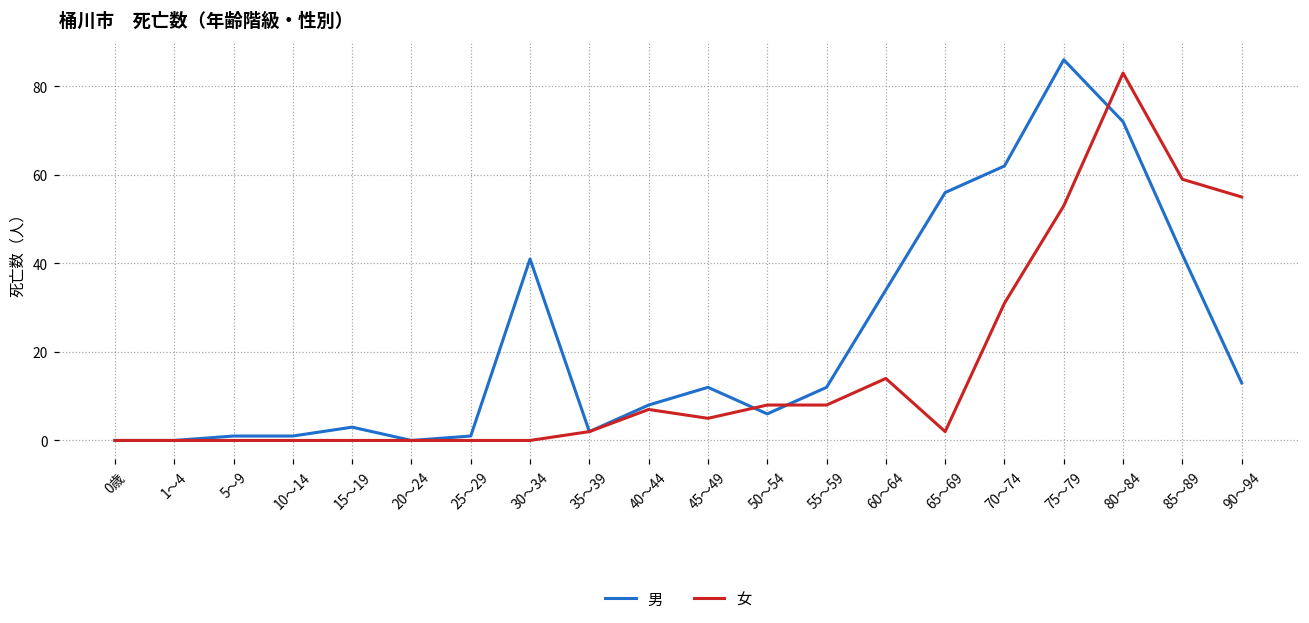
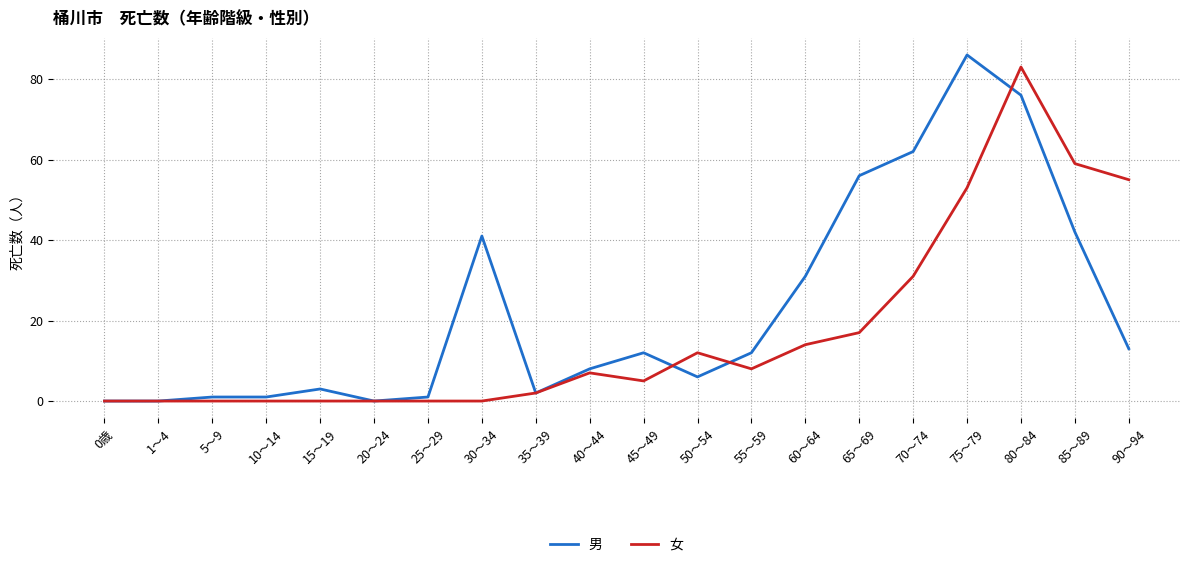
女, 50～54: 8 -> 12
男, 60～64: 34 -> 31
女, 65～69: 2 -> 17
男, 80～84: 72 -> 76
